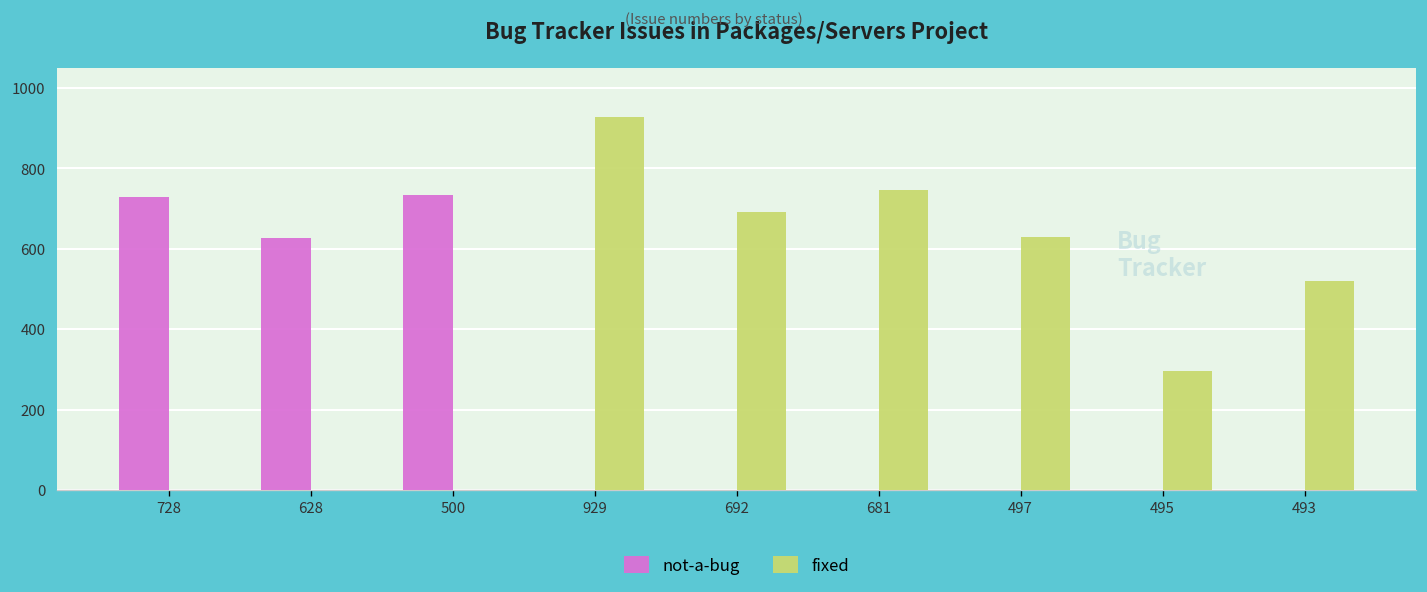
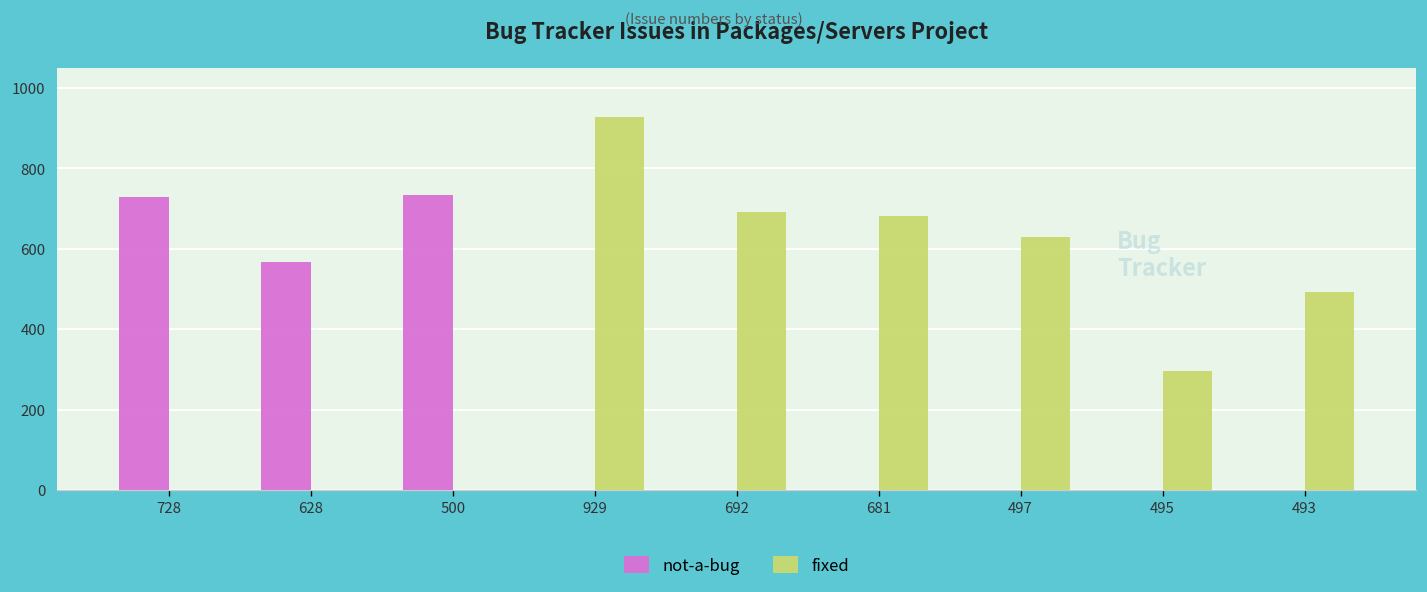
not-a-bug, 628: 630 -> 570
fixed, 681: 750 -> 680
fixed, 493: 520 -> 490
